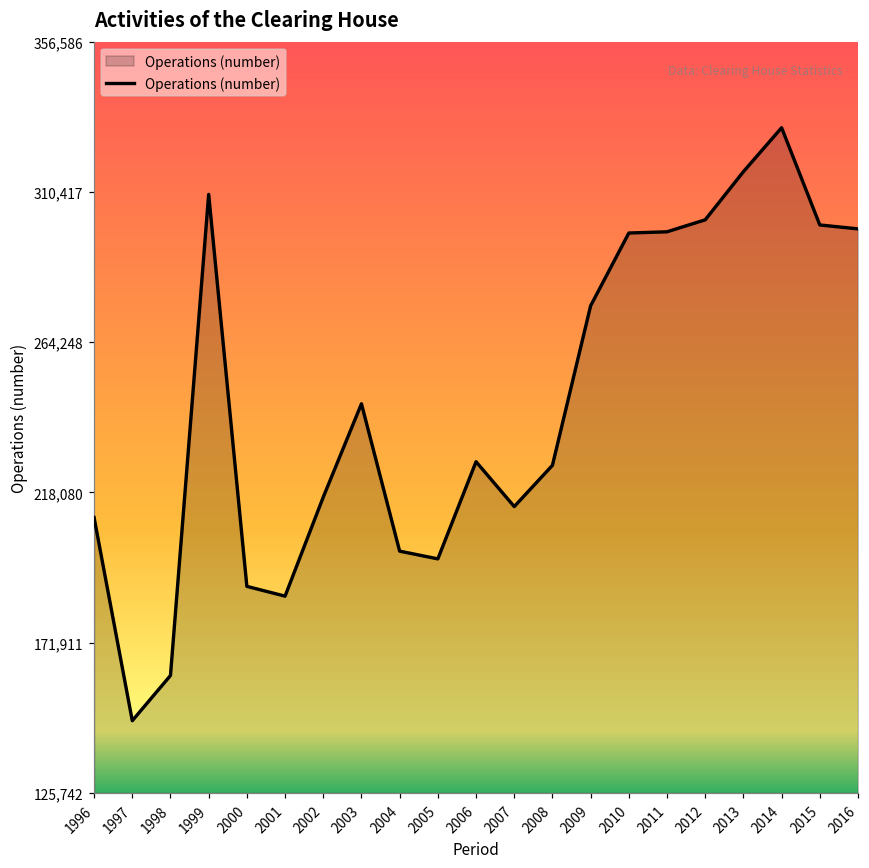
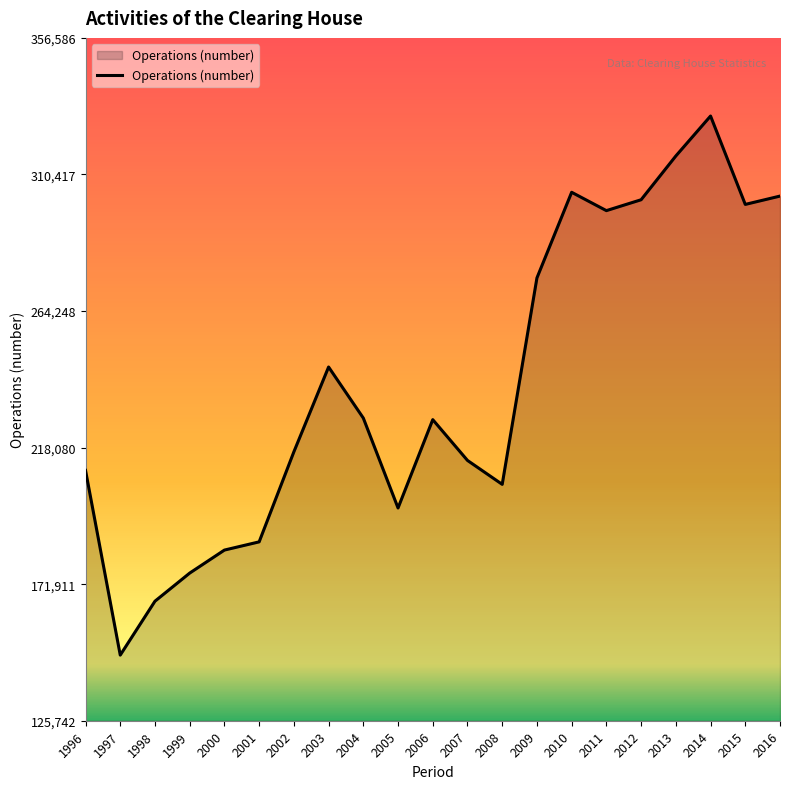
1998: 162,000 -> 166,000
1999: 310,000 -> 176,000
2000: 189,000 -> 183,000
2004: 200,000 -> 228,000
2008: 226,000 -> 206,000
2010: 298,000 -> 304,000
2016: 299,000 -> 303,000
